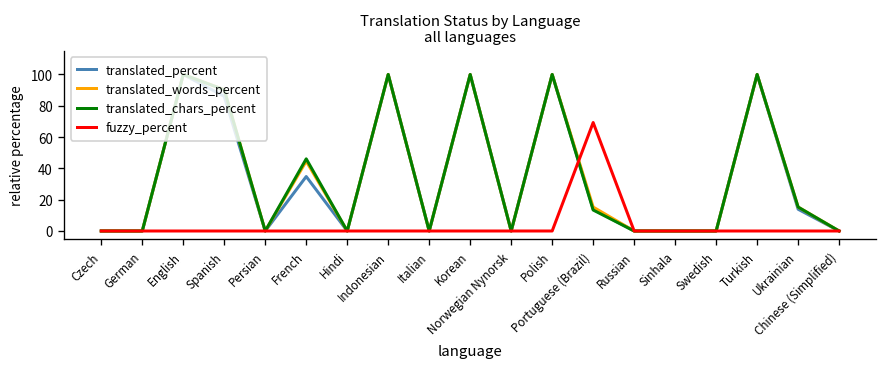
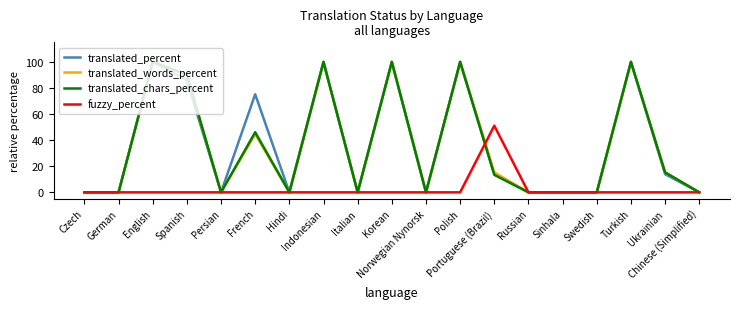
translated_percent, French: 35 -> 75
fuzzy_percent, Portuguese (Brazil): 69 -> 51
